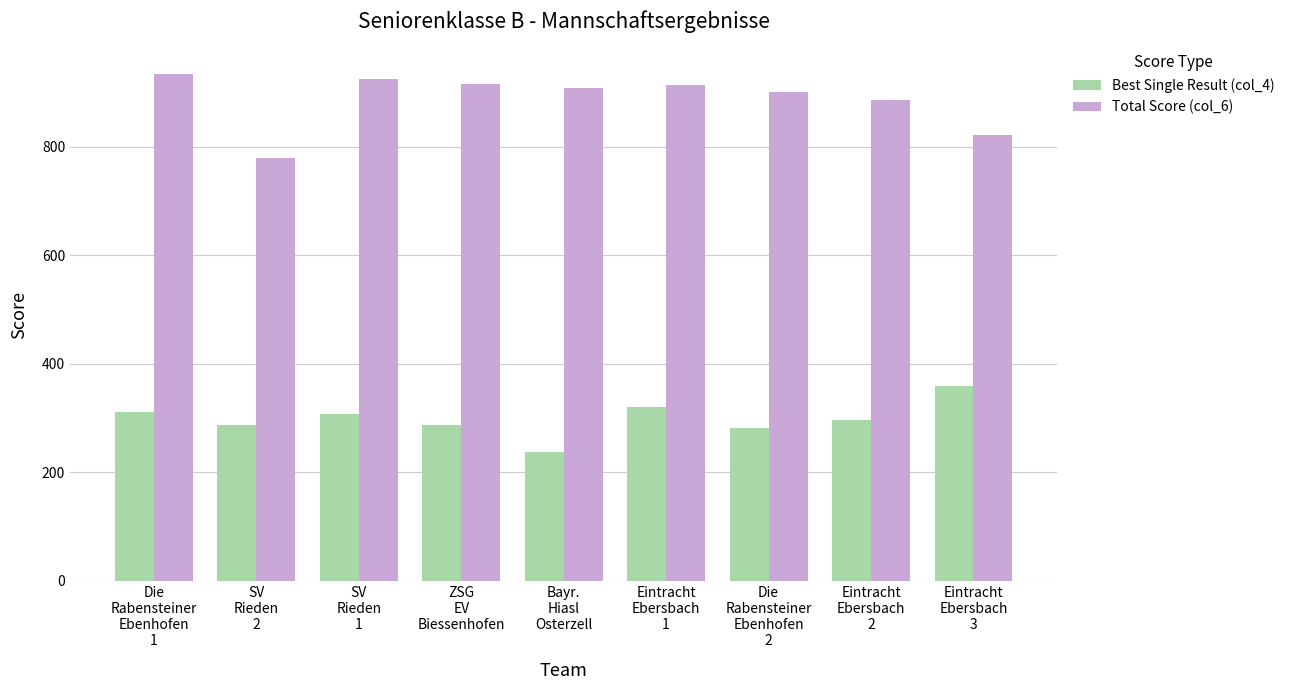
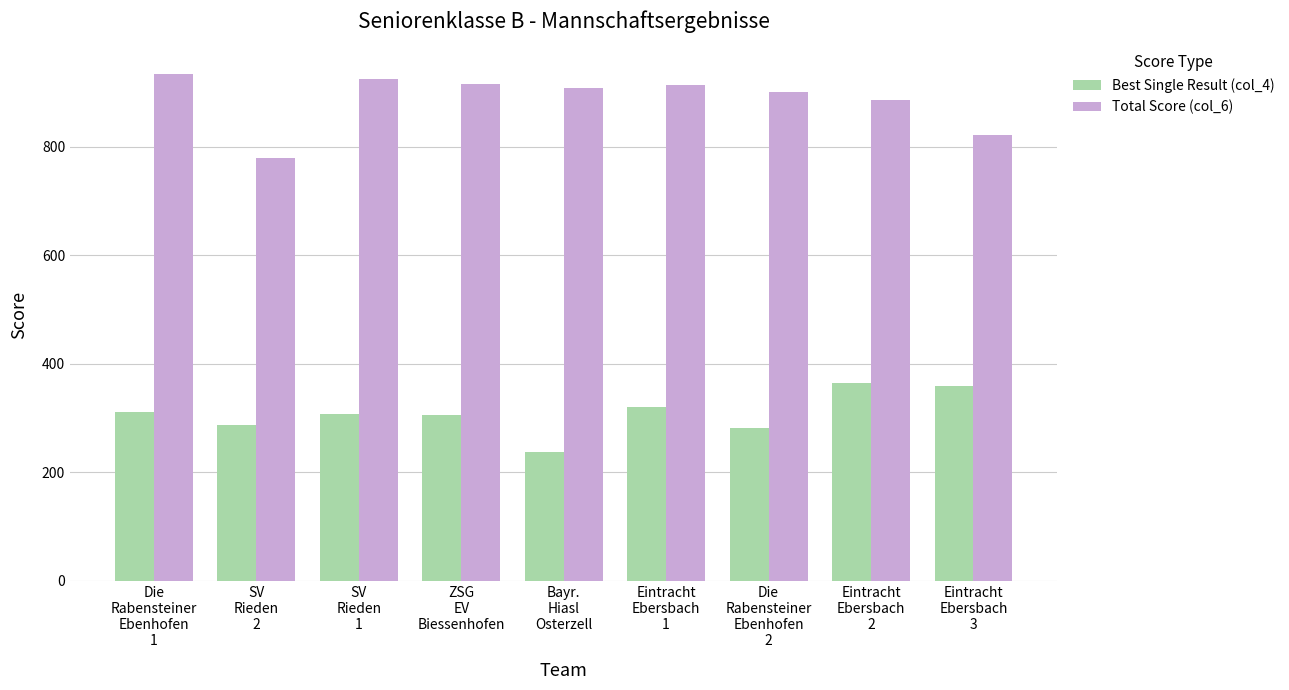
Best Single Result (col_4), ZSG EV Biessenhofen: 290 -> 310
Best Single Result (col_4), Eintracht Ebersbach 2: 300 -> 360
